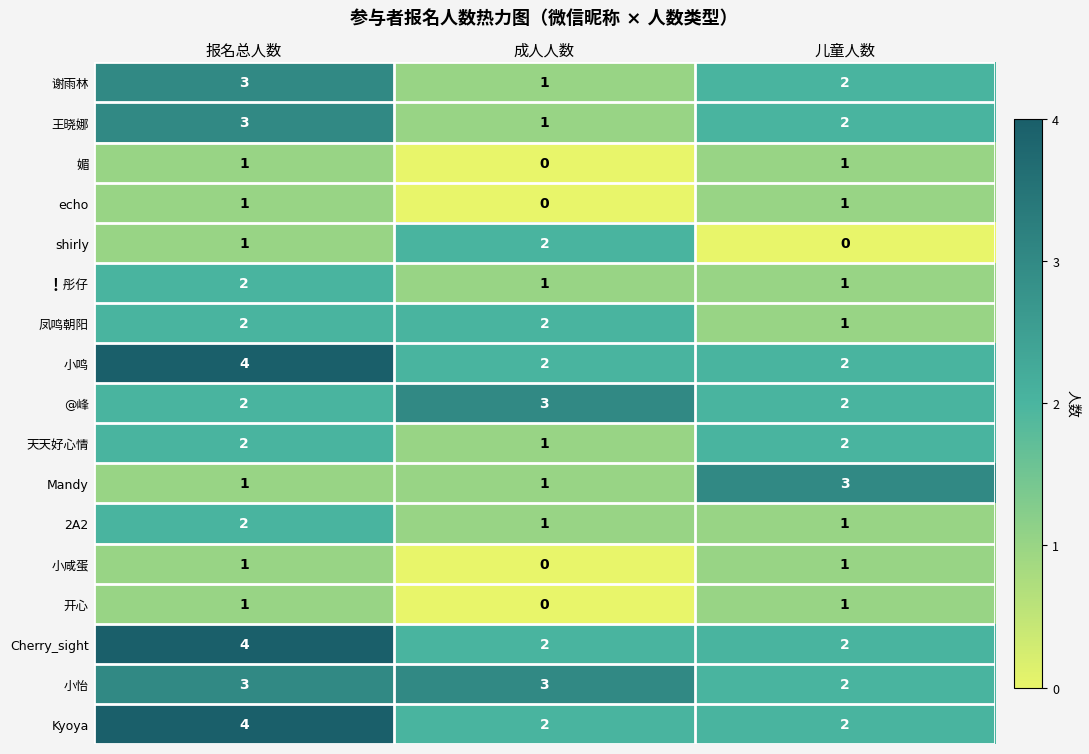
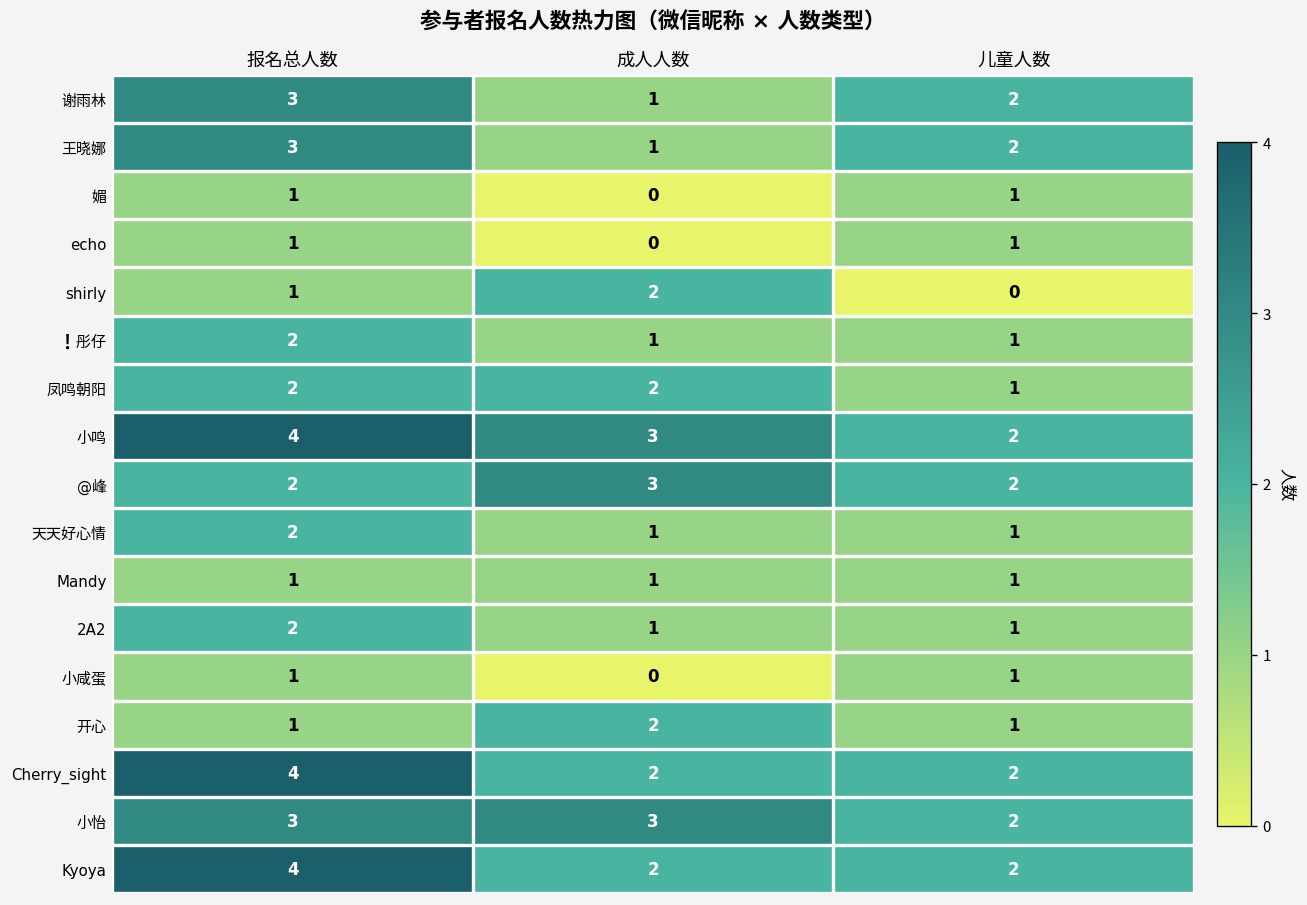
小鸣, 成人人数: 2 -> 3
天天好心情, 儿童人数: 2 -> 1
Mandy, 儿童人数: 3 -> 1
开心, 成人人数: 0 -> 2
